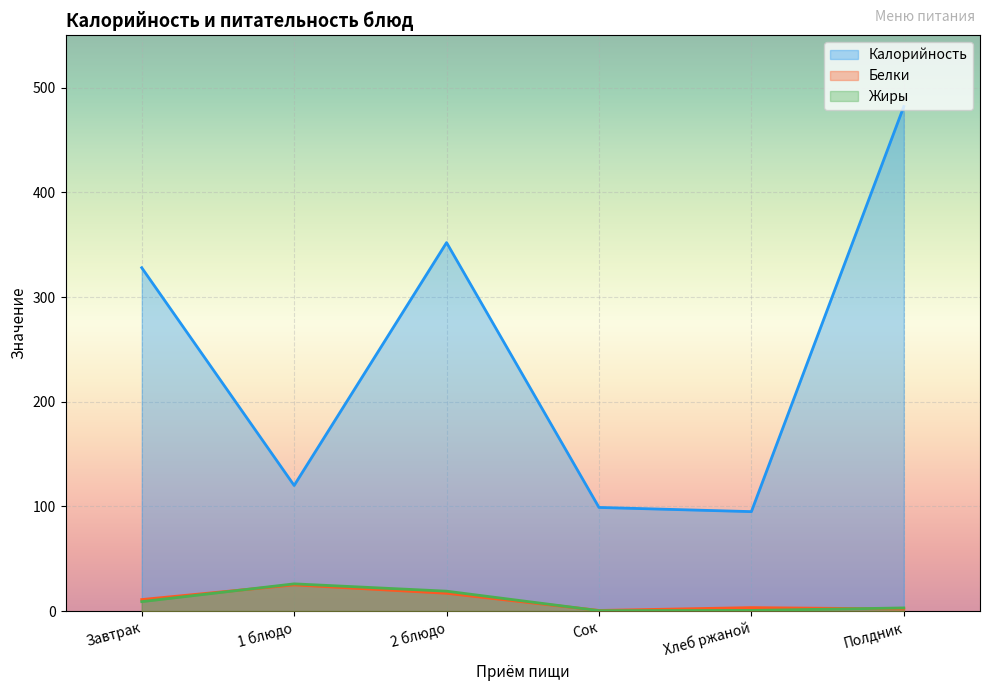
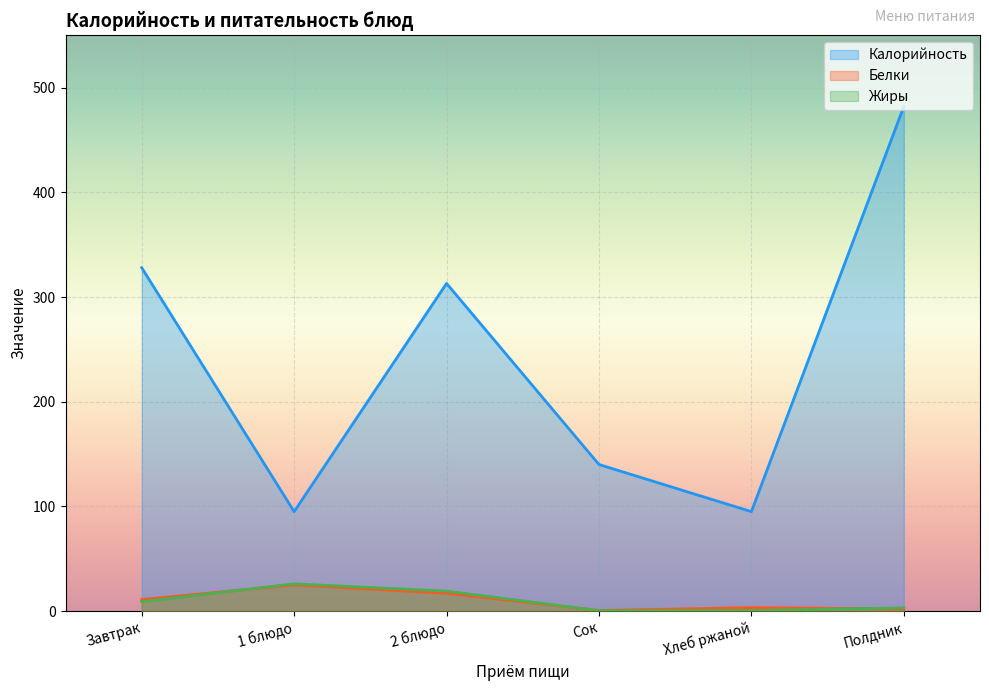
Калорийность, 1 блюдо: 120 -> 95
Калорийность, 2 блюдо: 352 -> 313
Калорийность, Сок: 99 -> 140
